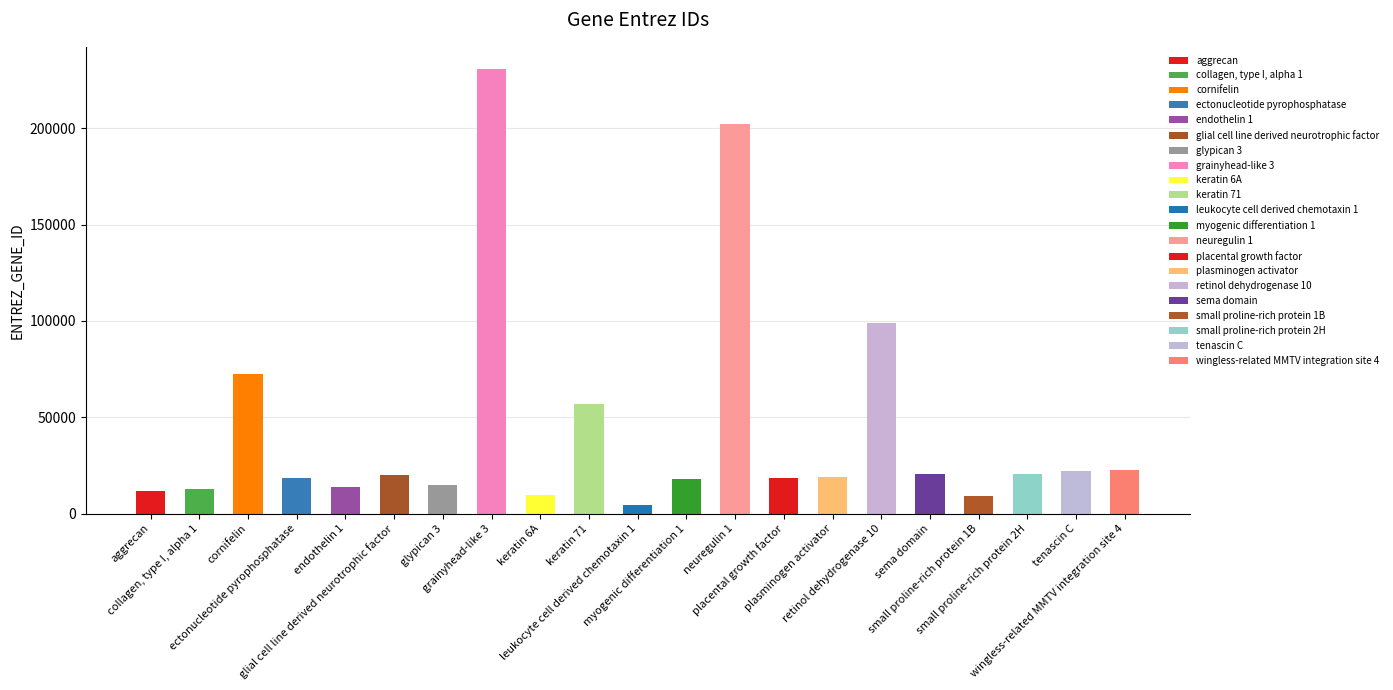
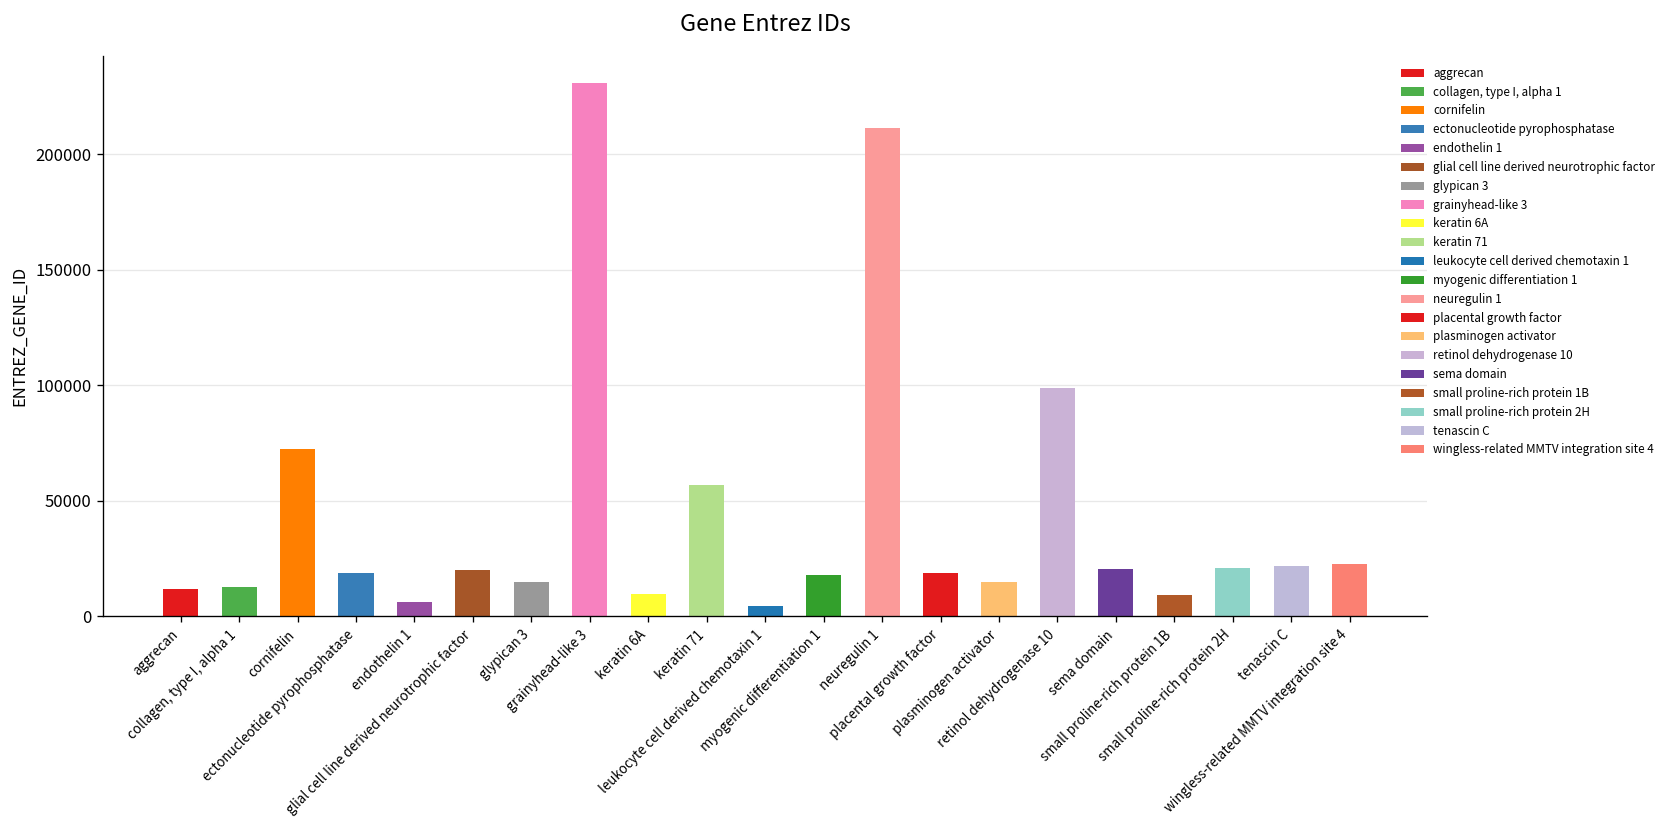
endothelin 1: 14000 -> 6000
neuregulin 1: 202000 -> 211000
plasminogen activator: 19000 -> 15000
